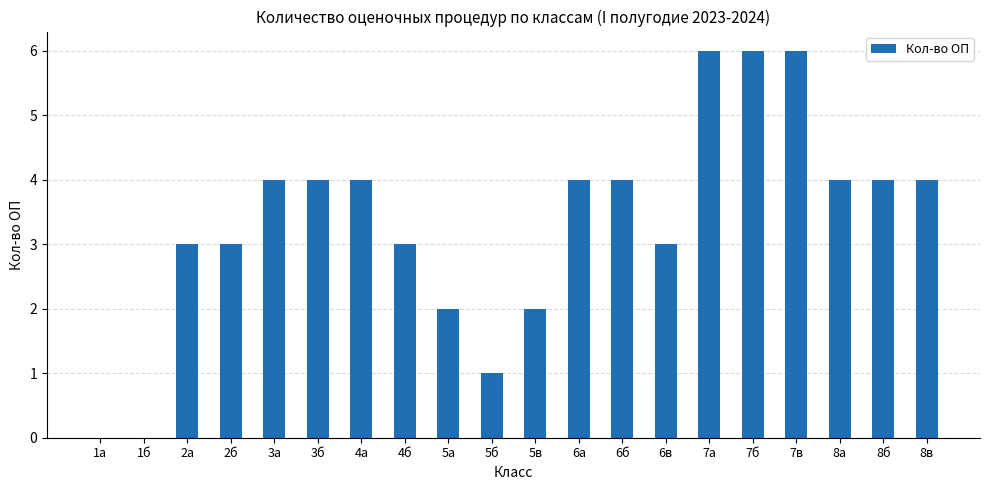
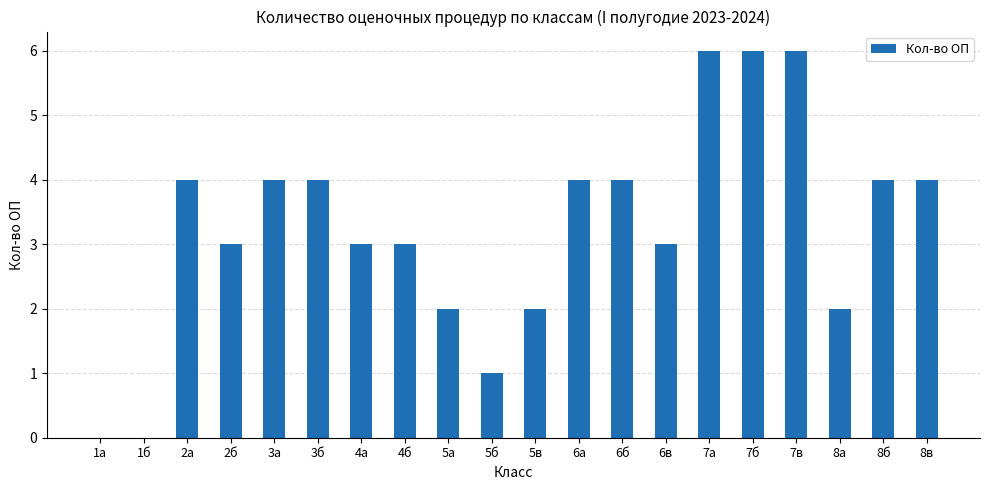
2а: 3 -> 4
4а: 4 -> 3
8а: 4 -> 2
